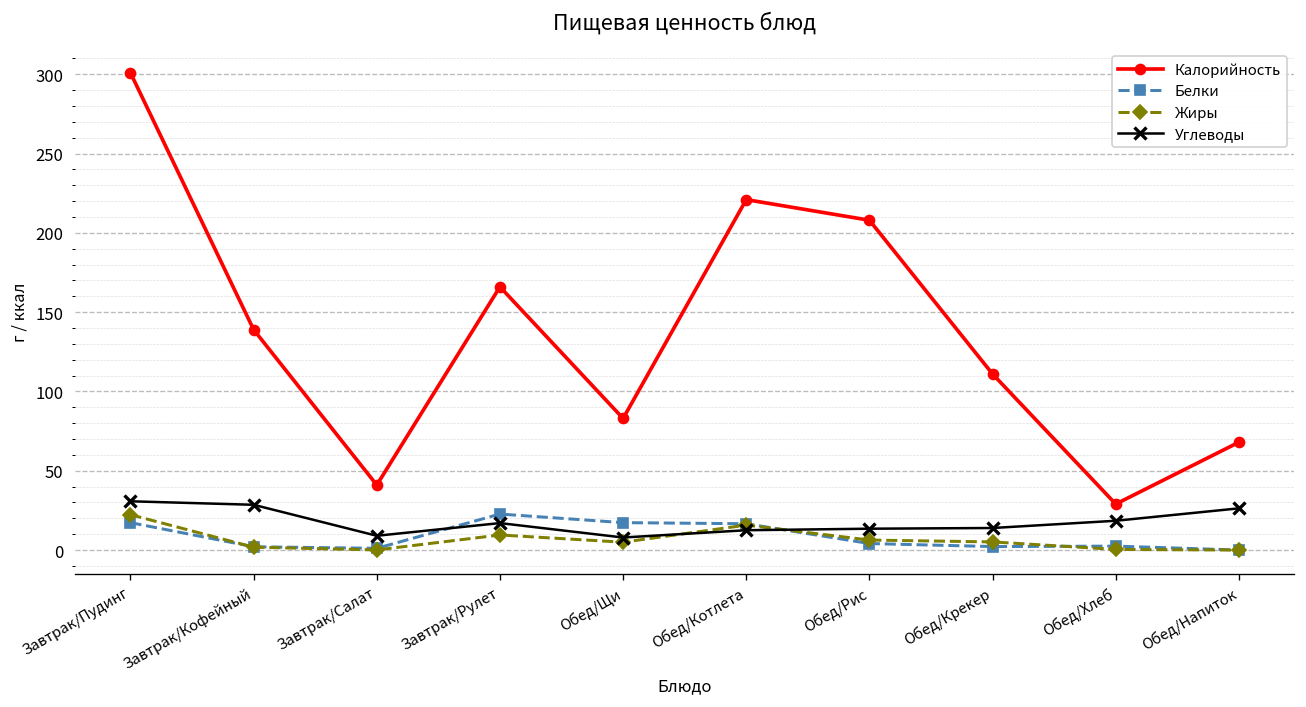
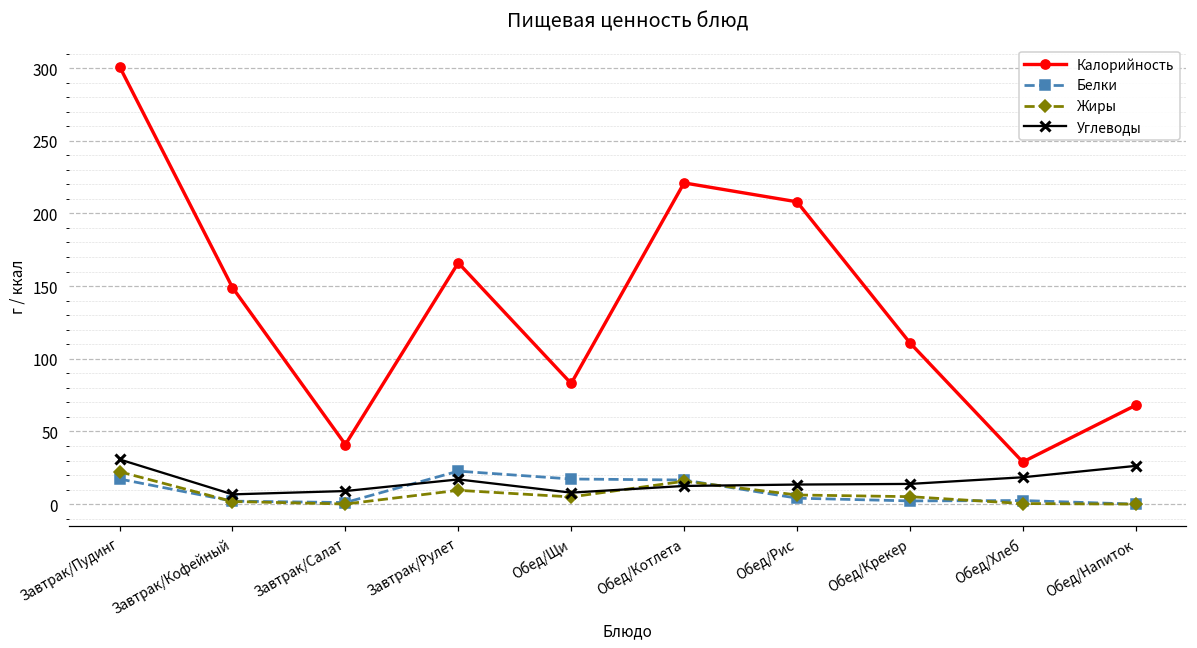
Калорийность, Завтрак/Кофейный: 139 -> 149
Углеводы, Завтрак/Кофейный: 29 -> 7
